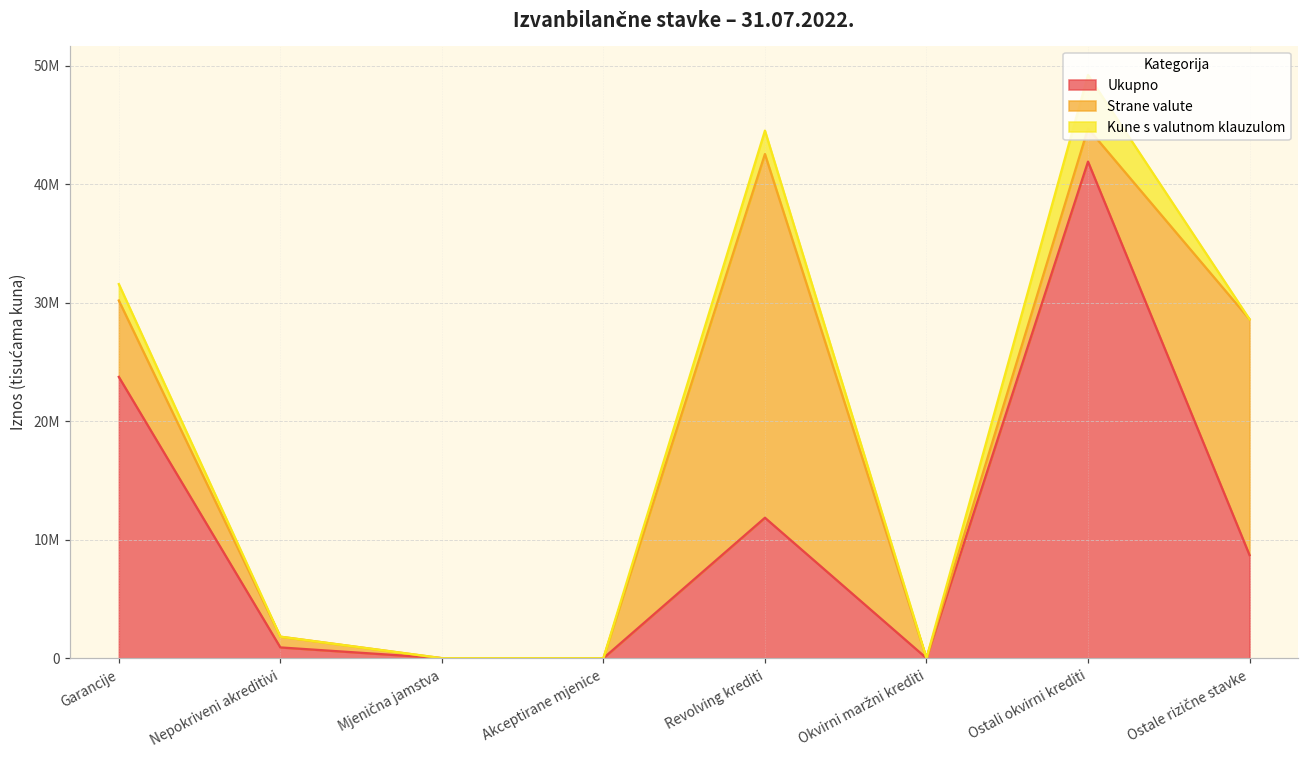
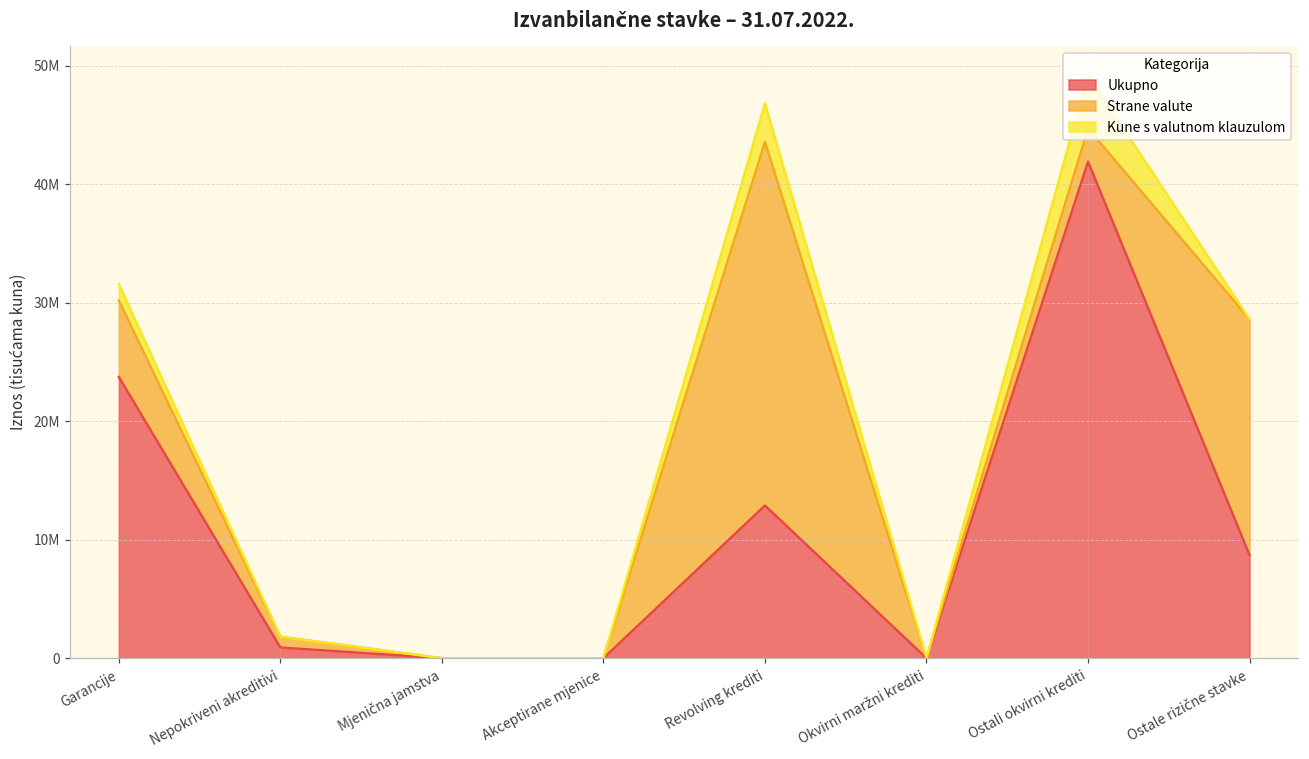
Ukupno, Revolving krediti: 11800000 -> 12900000
Kune s valutnom klauzulom, Revolving krediti: 2000000 -> 3200000
